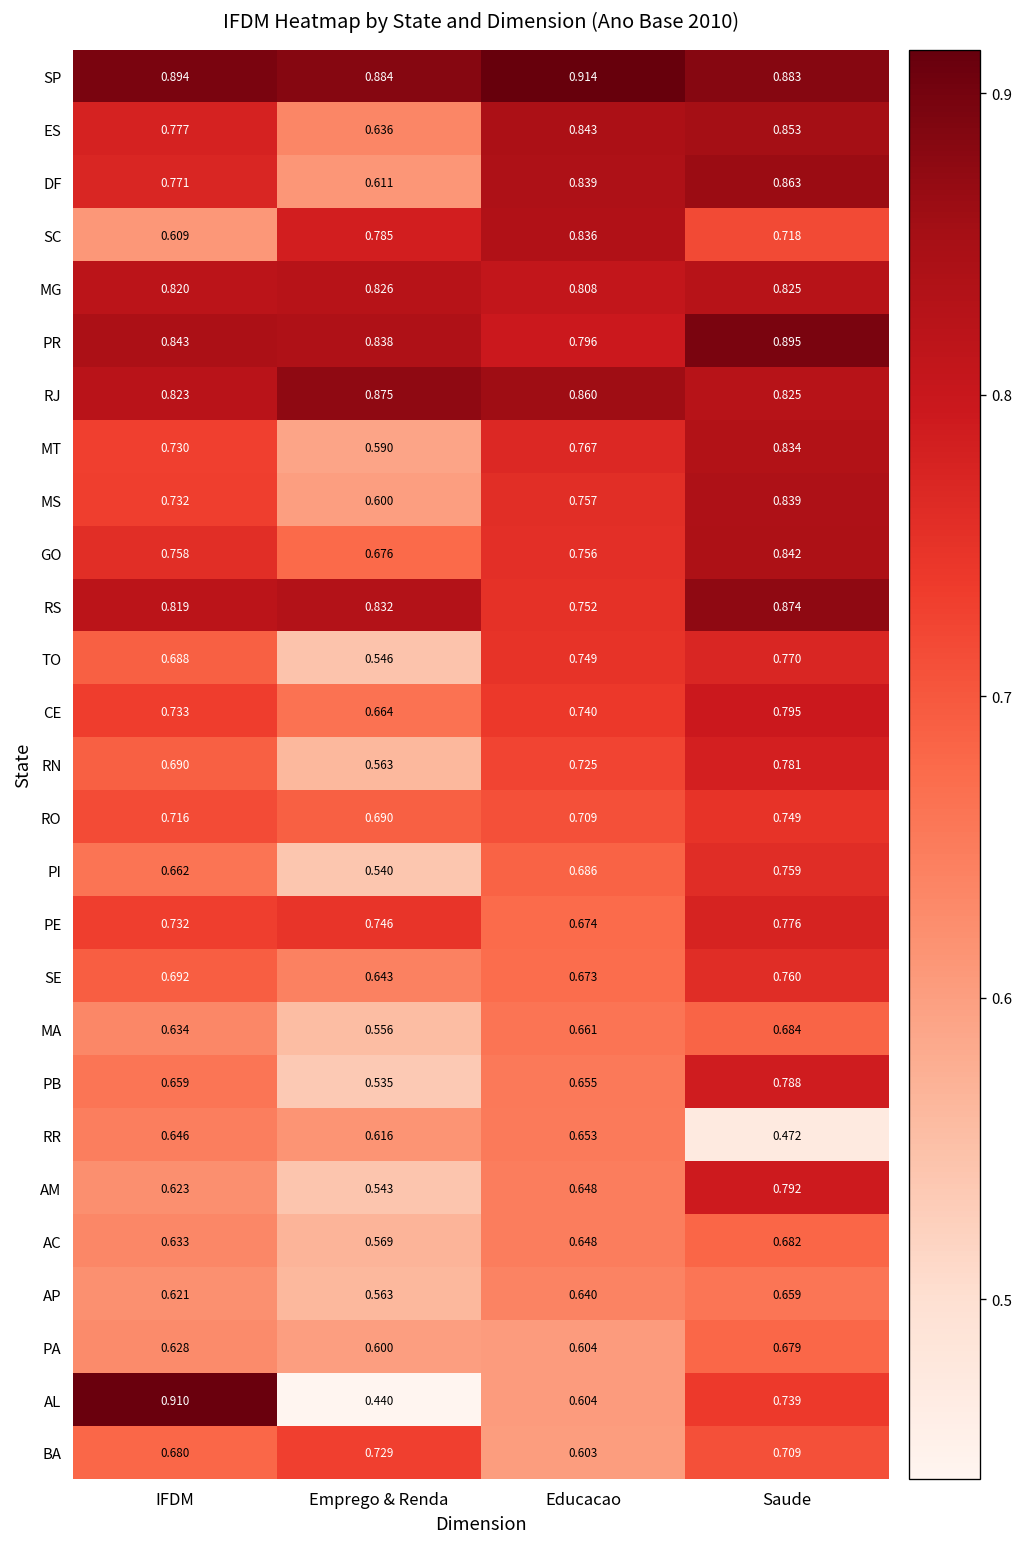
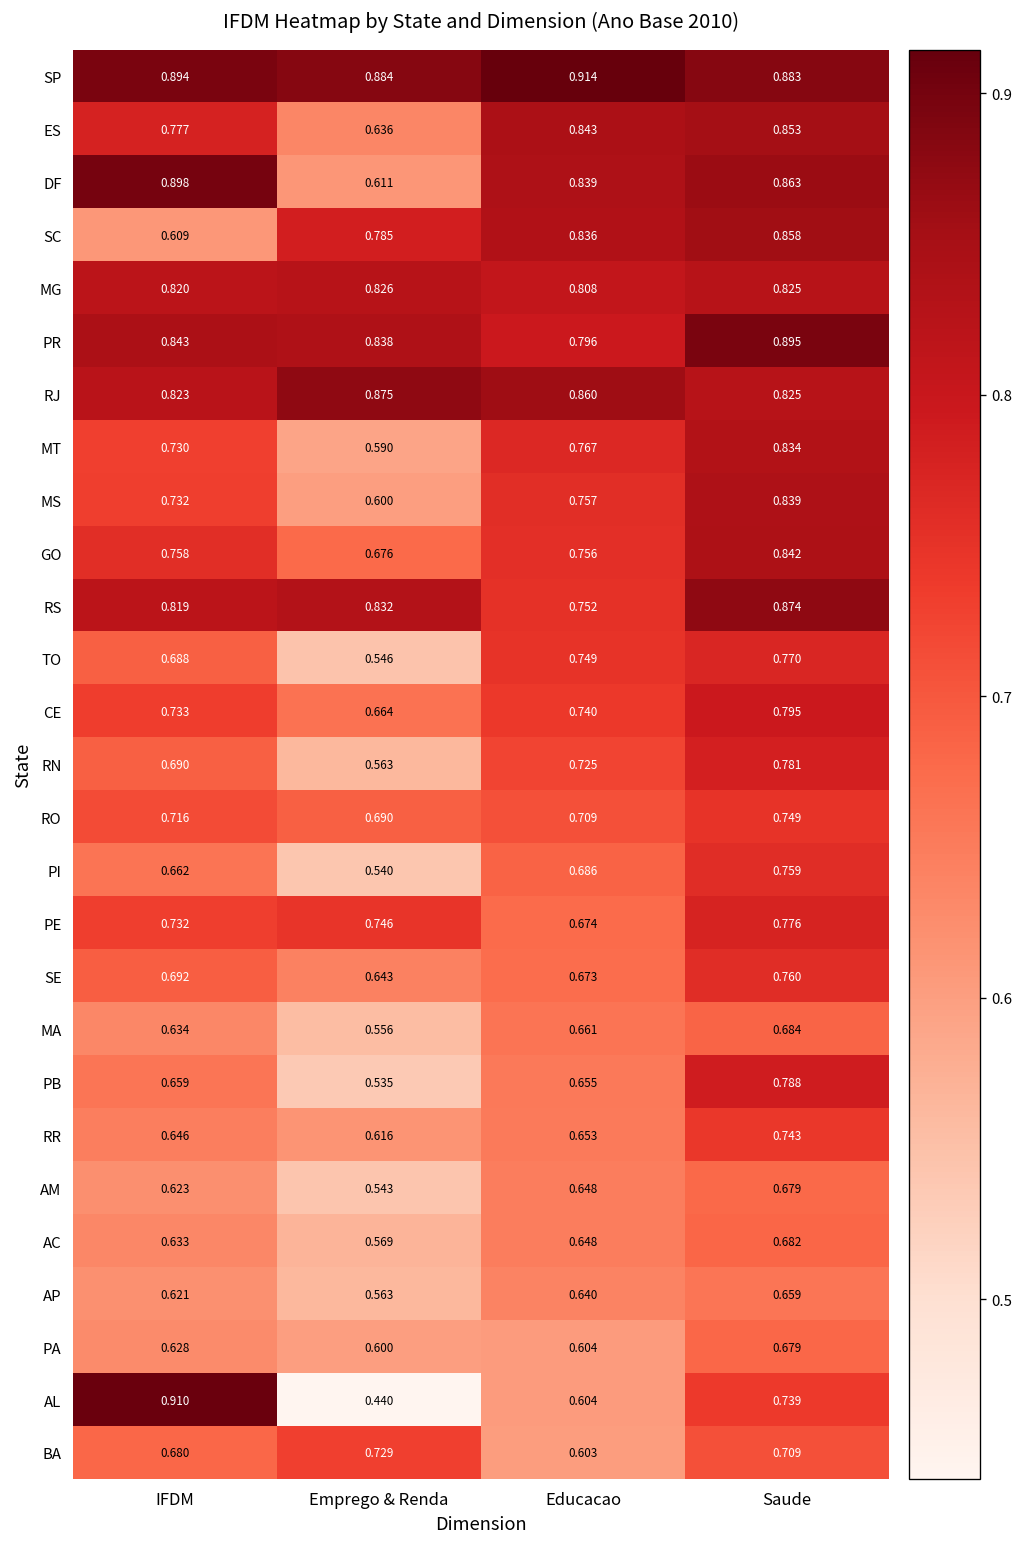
DF, IFDM: 0.771 -> 0.898
SC, Saude: 0.718 -> 0.858
RR, Saude: 0.472 -> 0.743
AM, Saude: 0.792 -> 0.679
